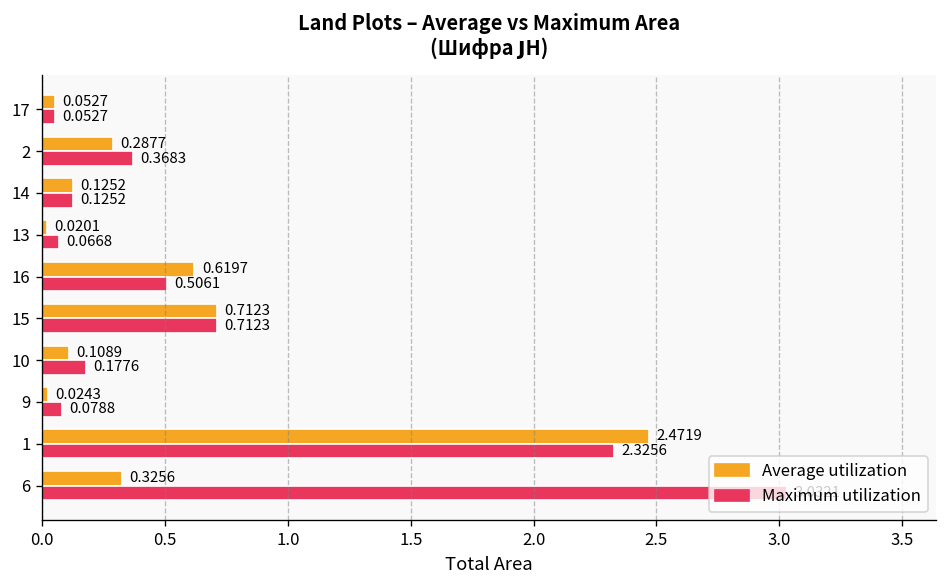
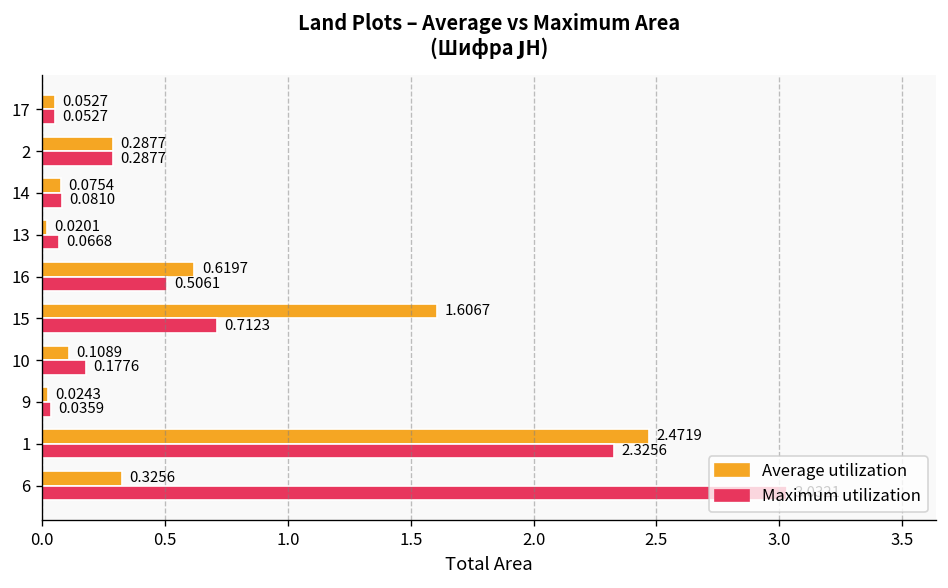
Maximum utilization, 2: 0.3683 -> 0.2877
Average utilization, 14: 0.1252 -> 0.0754
Maximum utilization, 14: 0.1252 -> 0.0810
Average utilization, 15: 0.7123 -> 1.6067
Maximum utilization, 9: 0.0788 -> 0.0359
